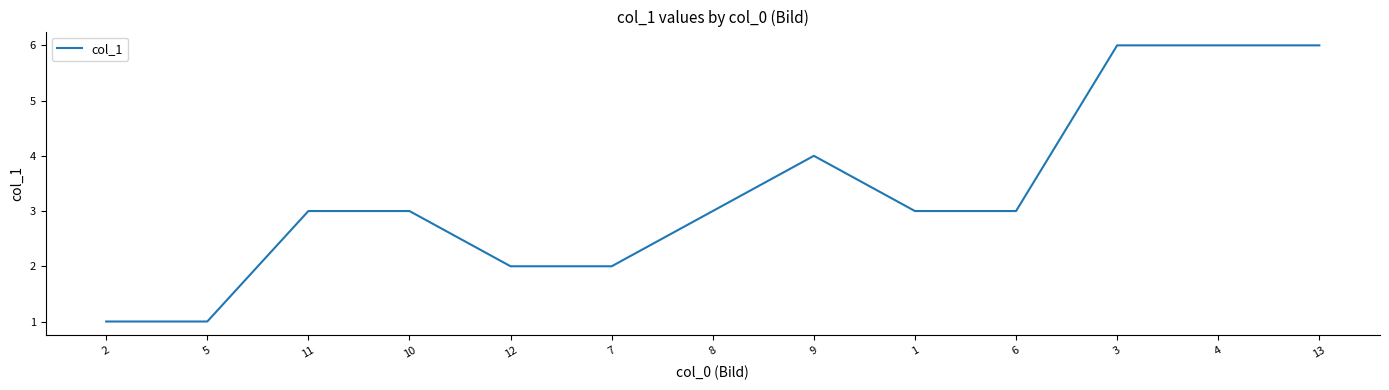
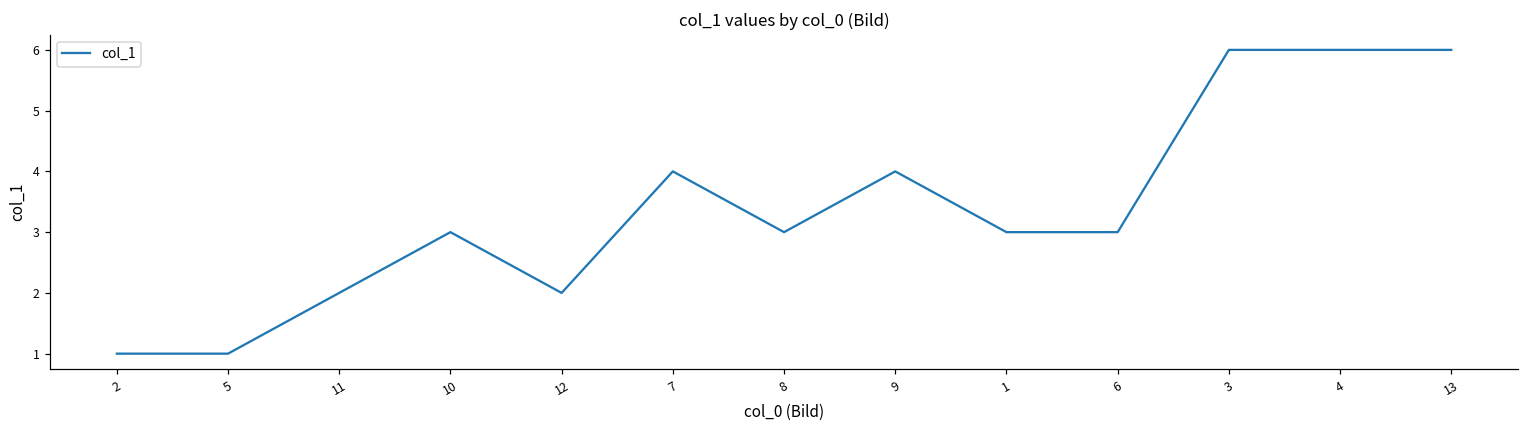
11: 3 -> 2
7: 2 -> 4
